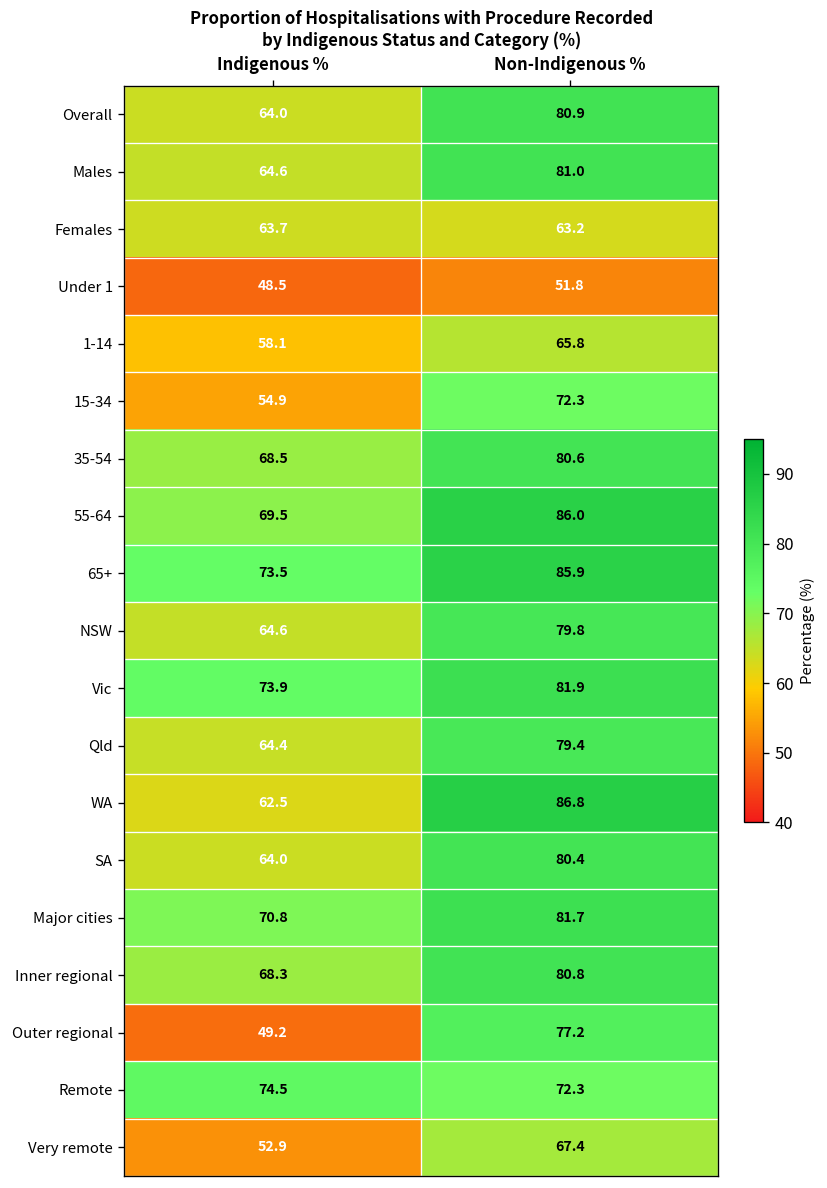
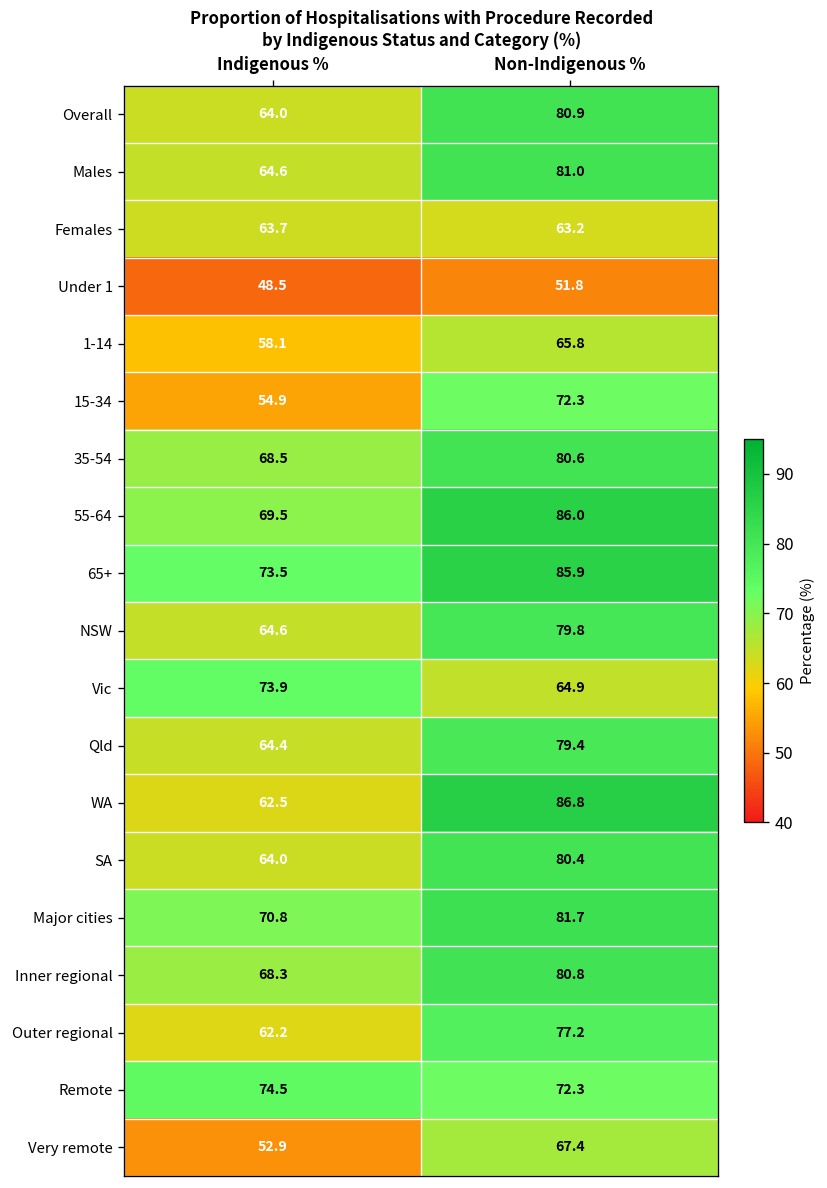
Vic, Non-Indigenous %: 81.9 -> 64.9
Outer regional, Indigenous %: 49.2 -> 62.2
